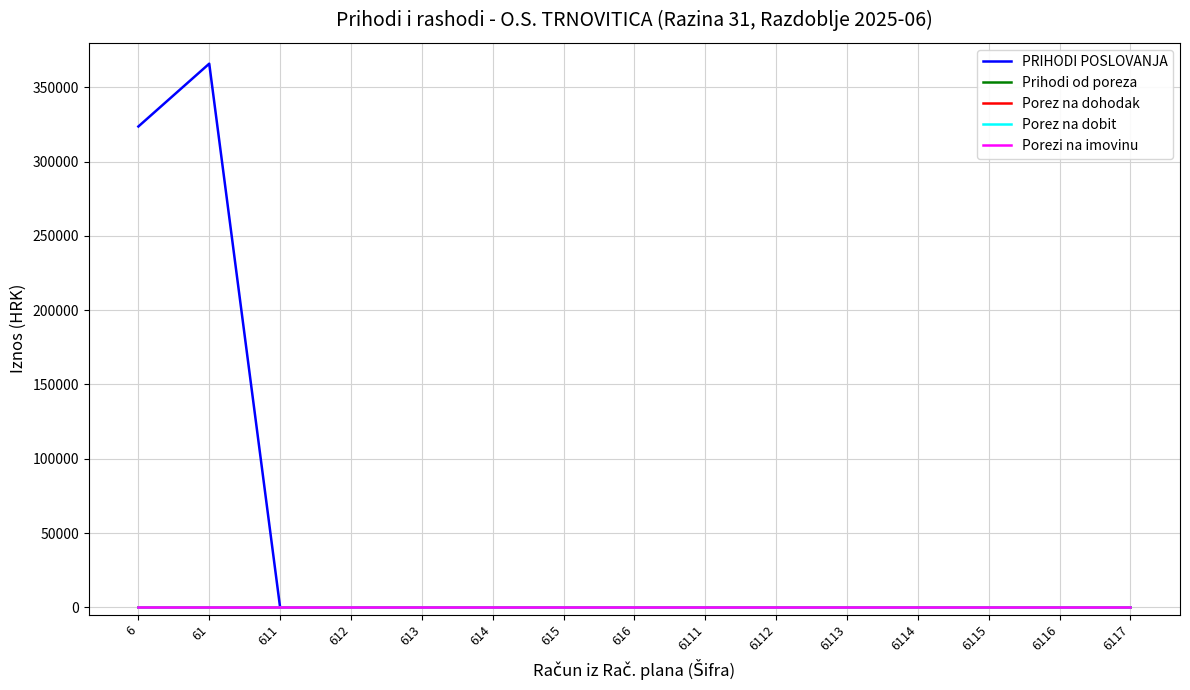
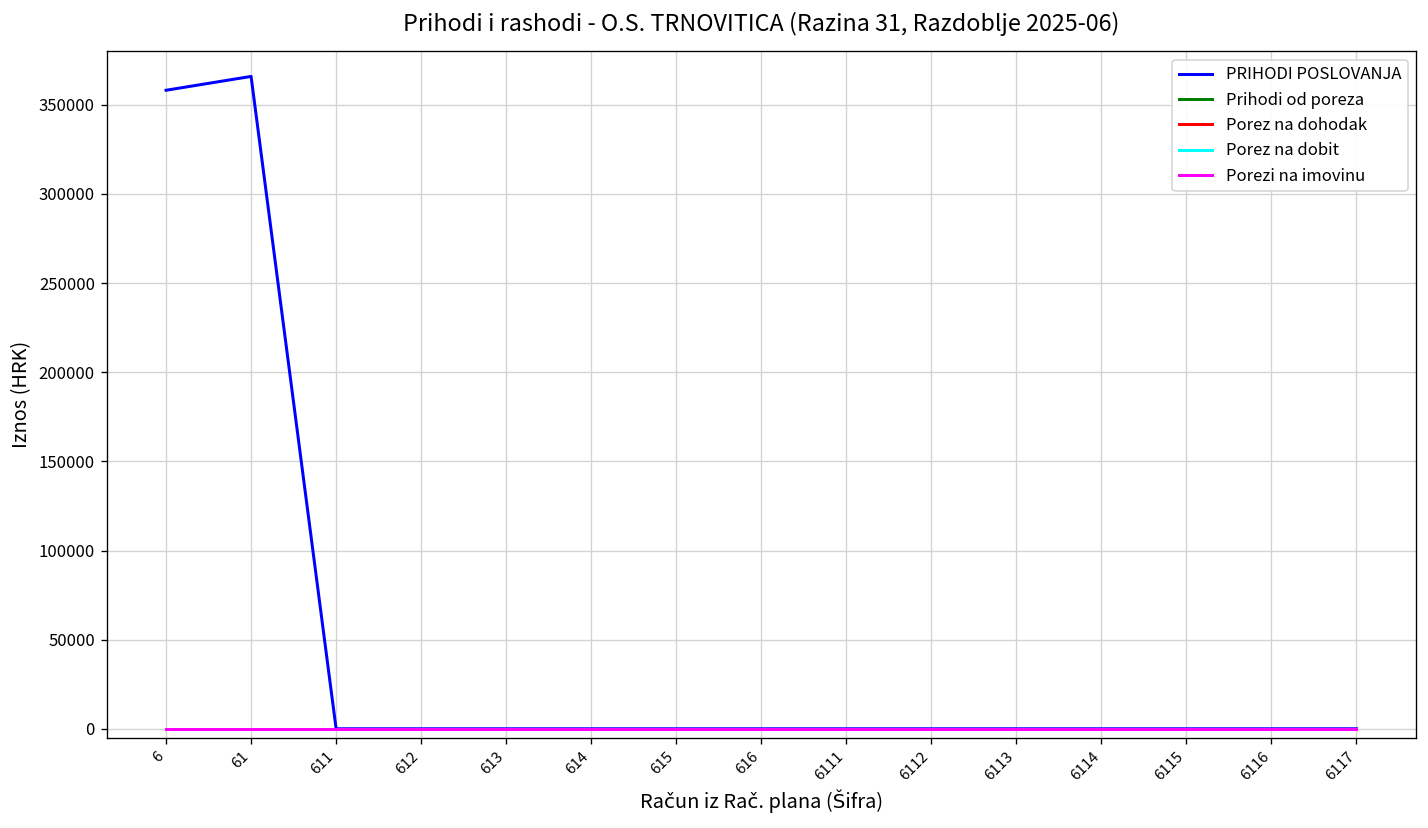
PRIHODI POSLOVANJA, 6: 324000 -> 358000
